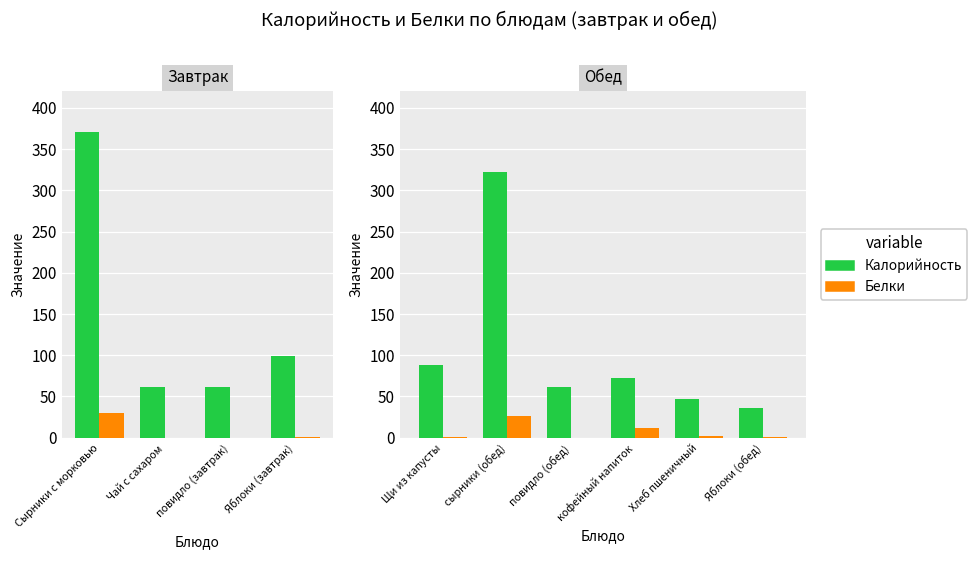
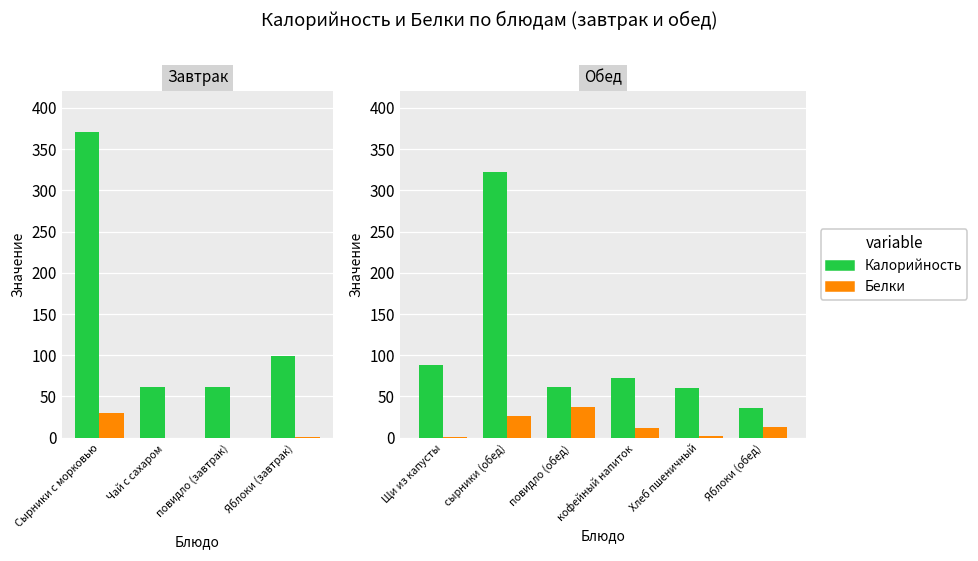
Обед, Белки, повидло (обед): 0 -> 40
Обед, Калорийность, Хлеб пшеничный: 50 -> 60
Обед, Белки, Яблоки (обед): 0 -> 10
